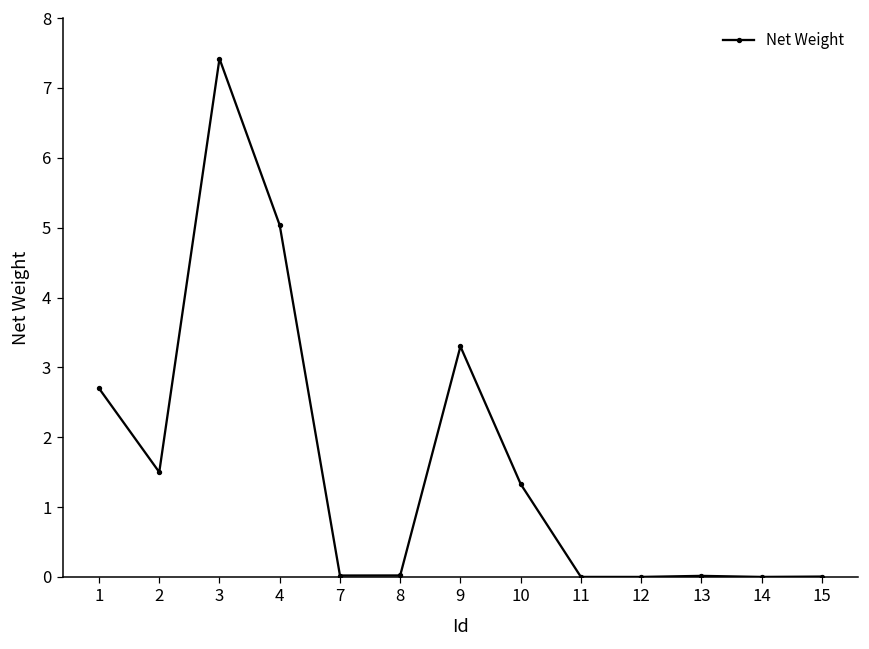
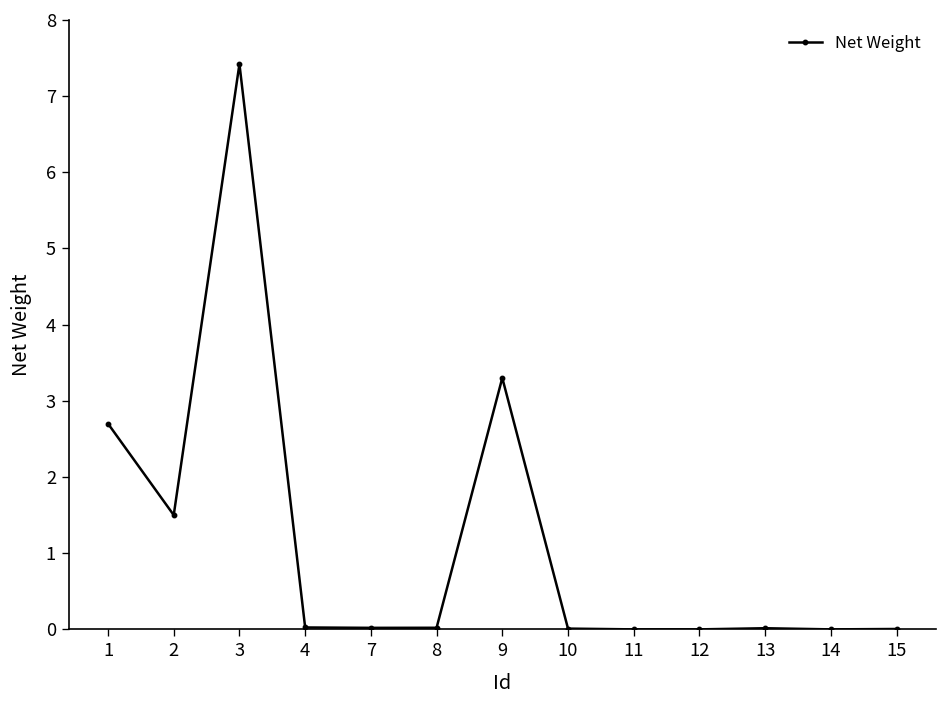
4: 5.0 -> 0.0
10: 1.3 -> 0.0
